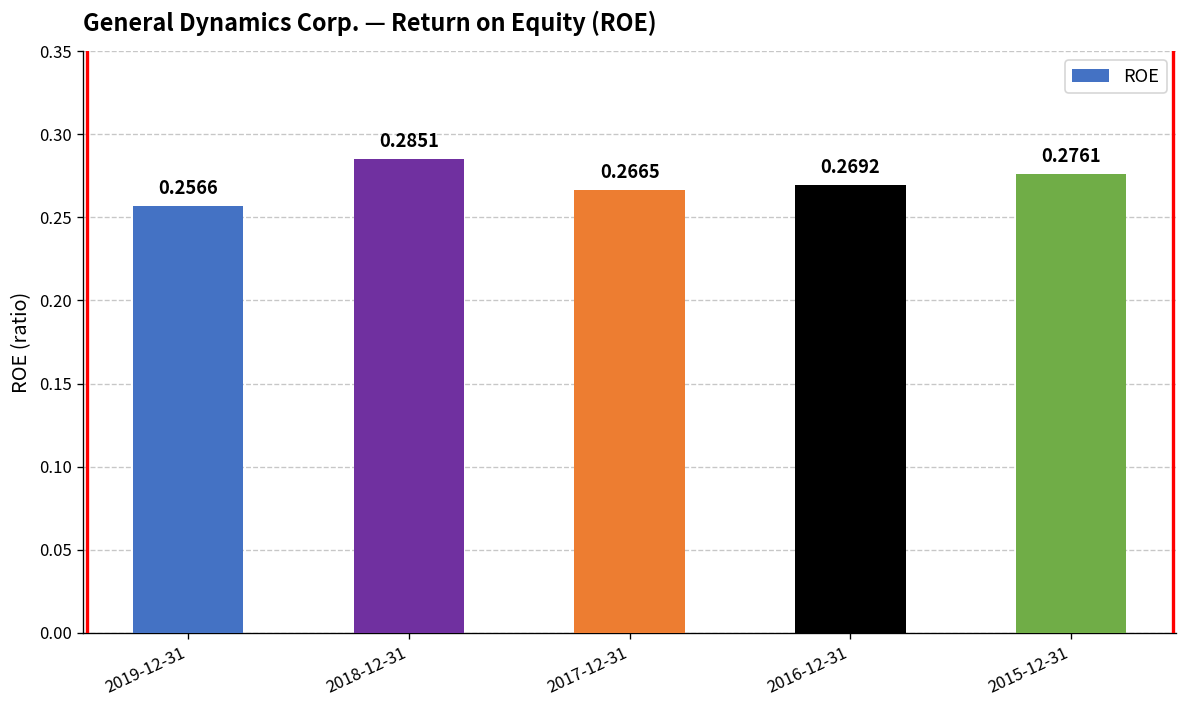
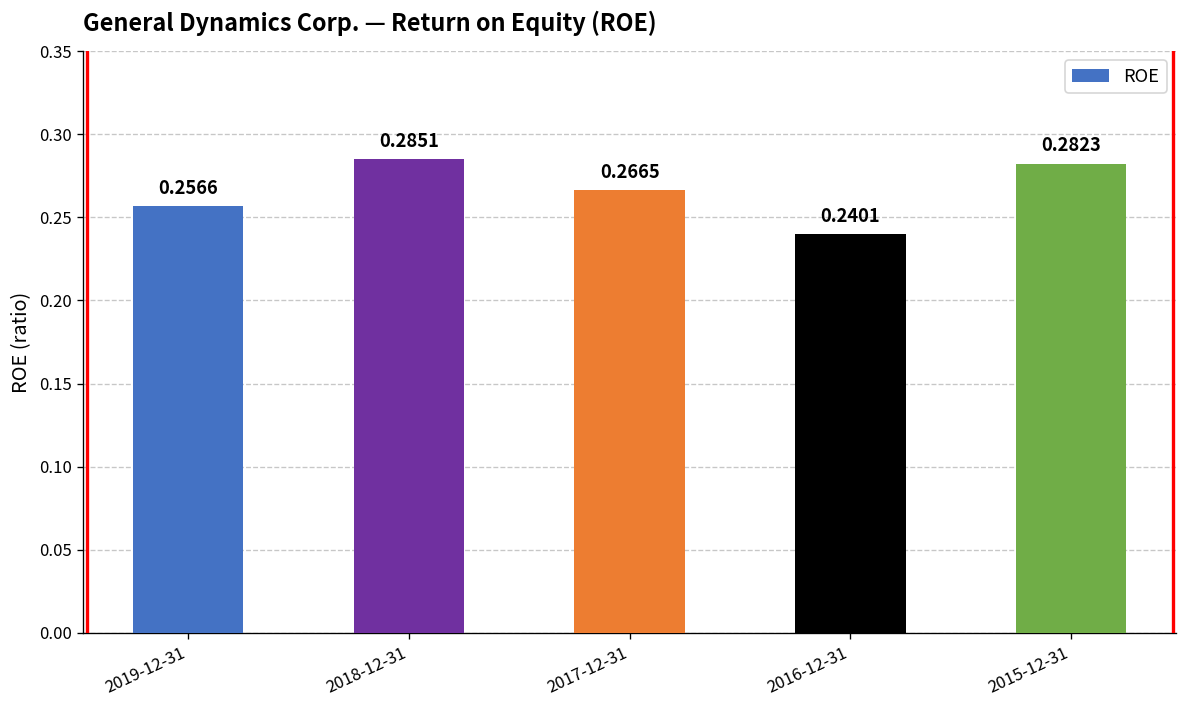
2016-12-31: 0.2692 -> 0.2401
2015-12-31: 0.2761 -> 0.2823
